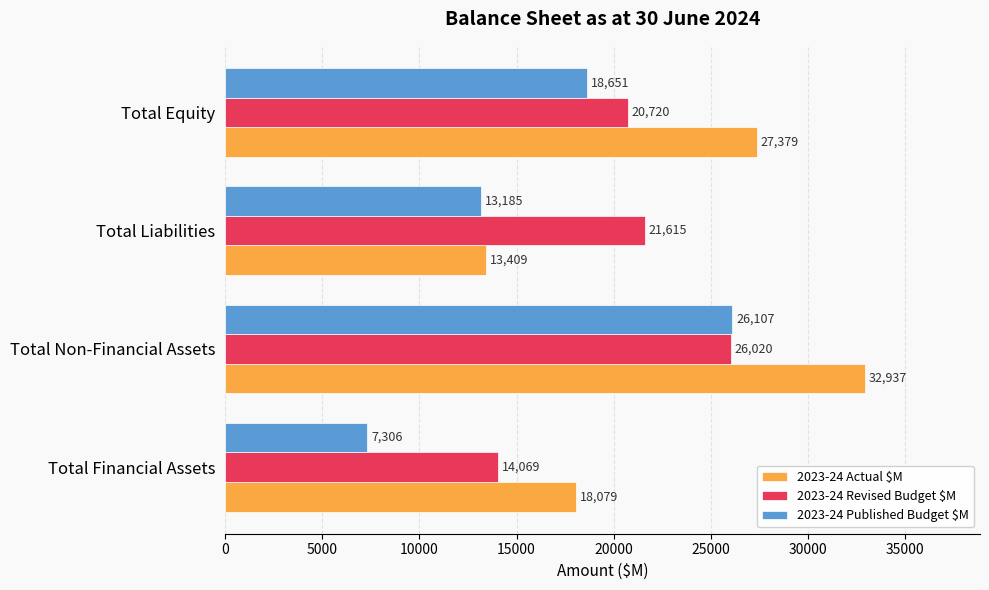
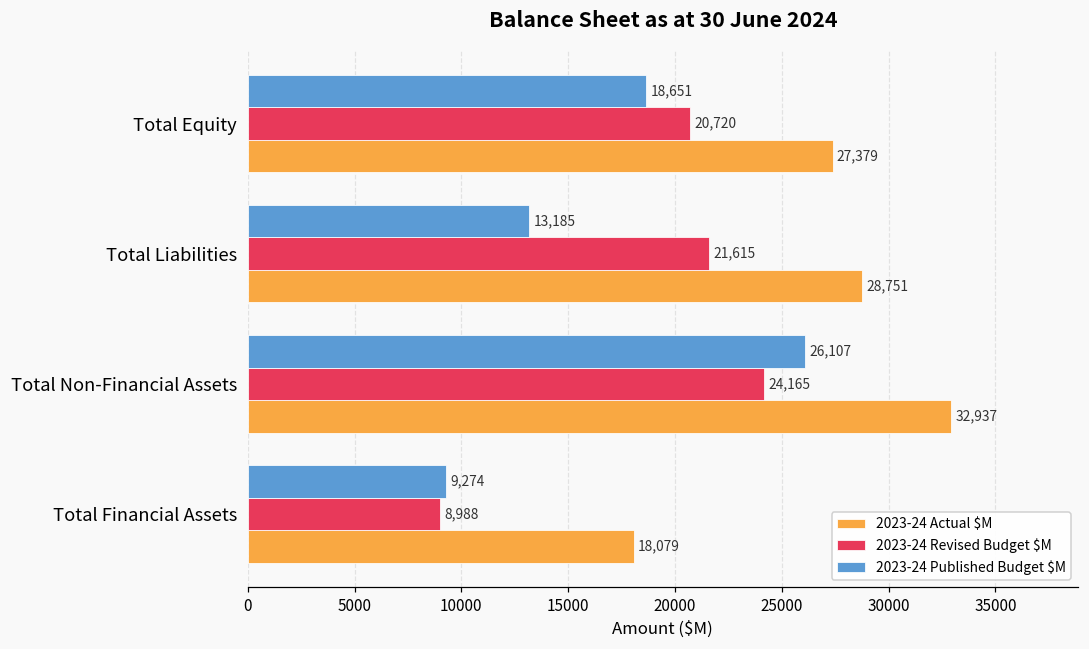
2023-24 Actual $M, Total Liabilities: 13,409 -> 28,751
2023-24 Revised Budget $M, Total Non-Financial Assets: 26,020 -> 24,165
2023-24 Published Budget $M, Total Financial Assets: 7,306 -> 9,274
2023-24 Revised Budget $M, Total Financial Assets: 14,069 -> 8,988
